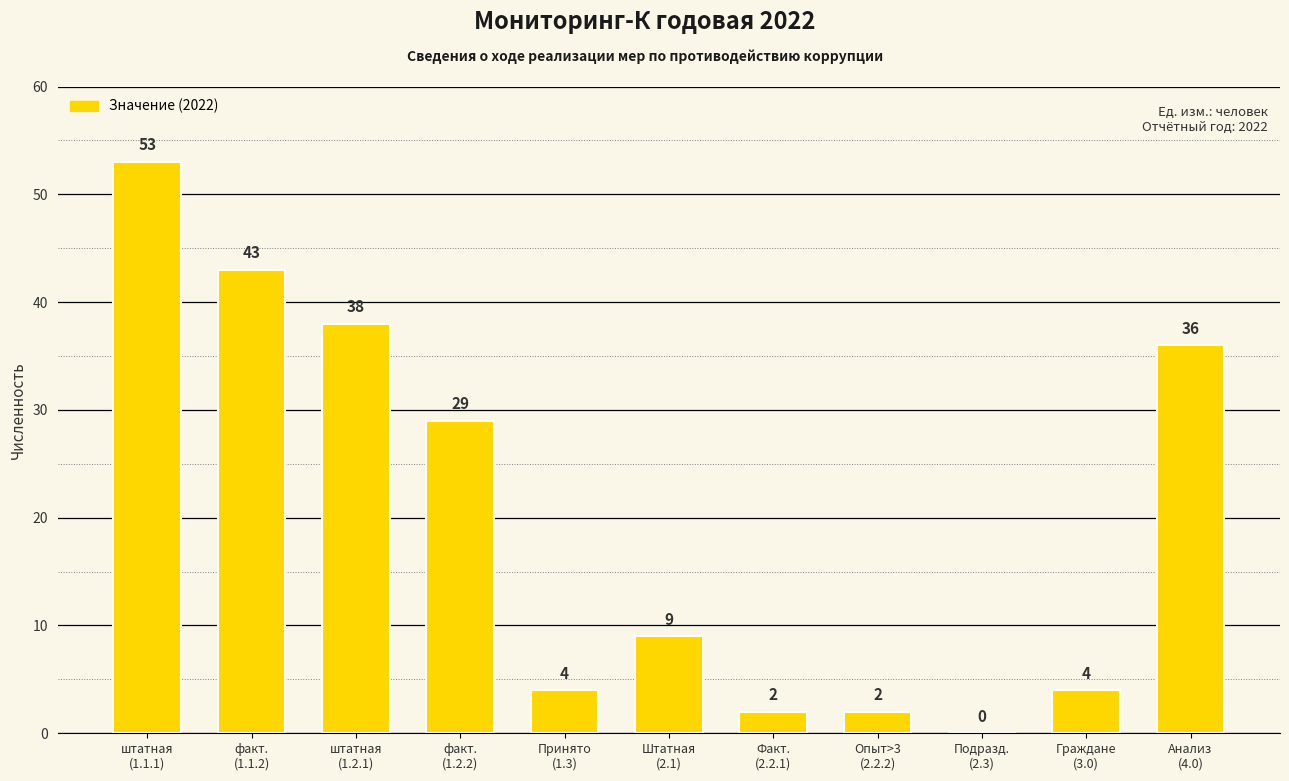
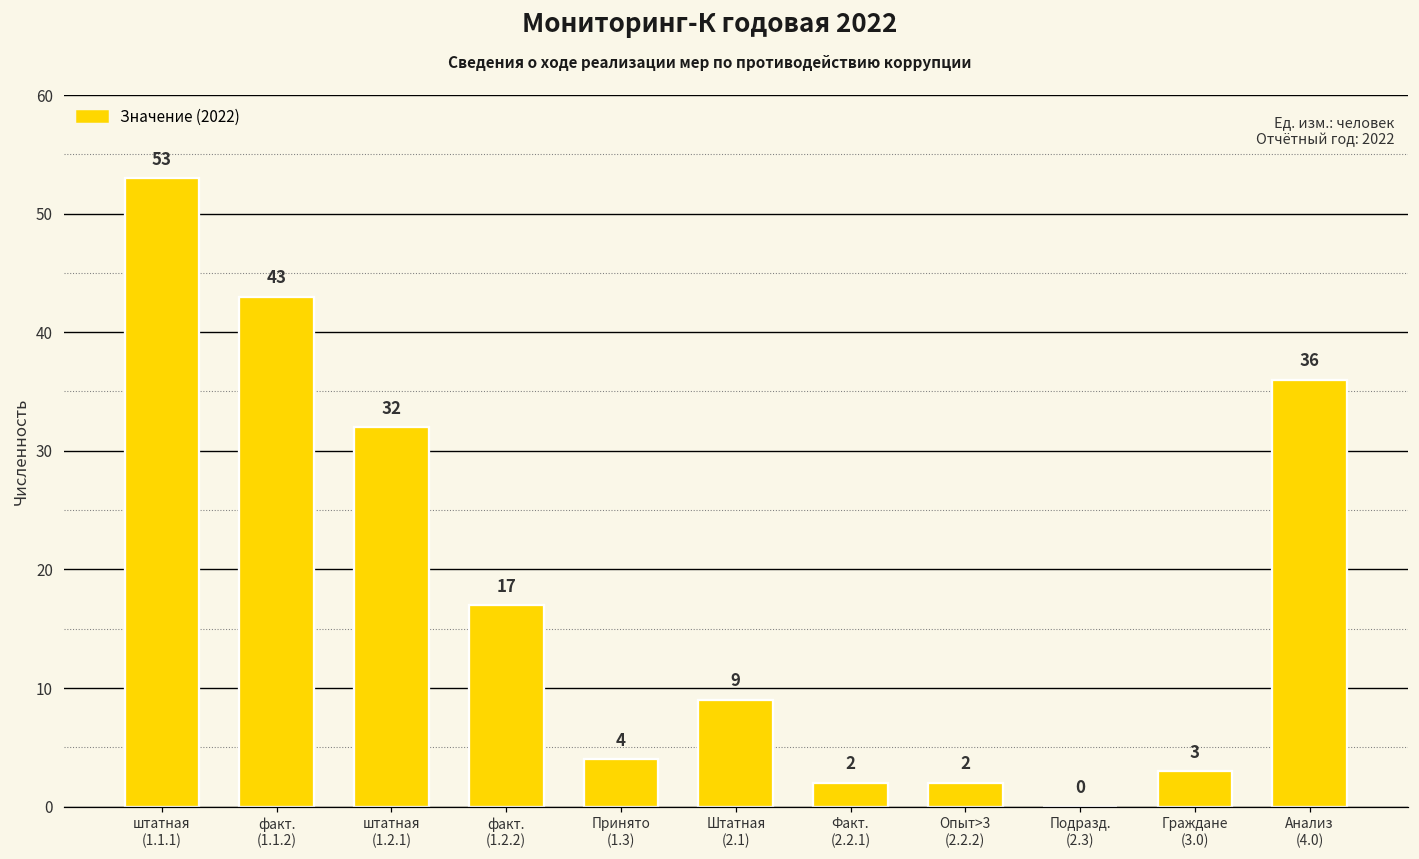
штатная (1.2.1): 38 -> 32
факт. (1.2.2): 29 -> 17
Граждане (3.0): 4 -> 3
